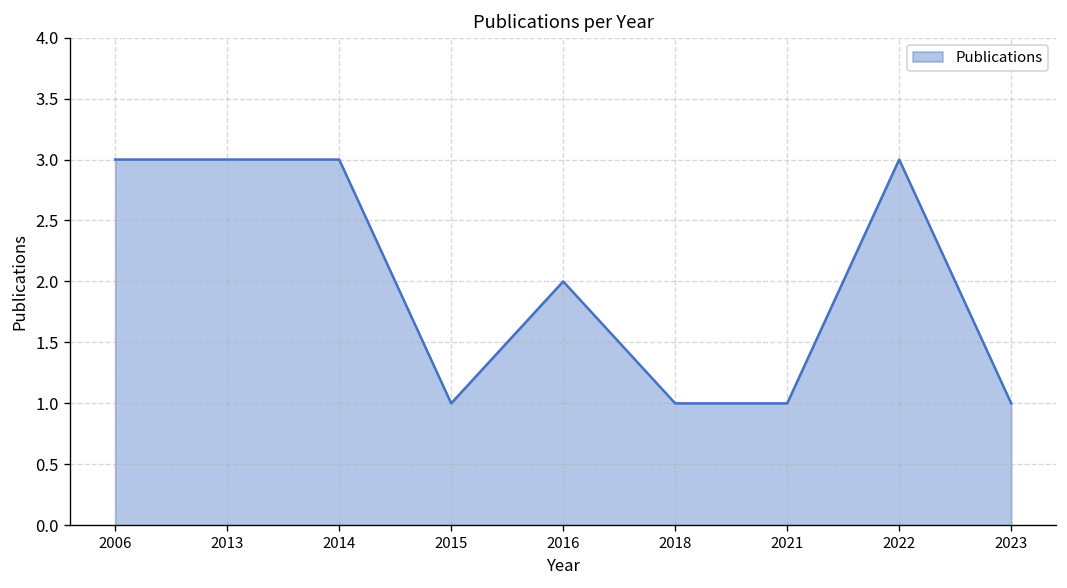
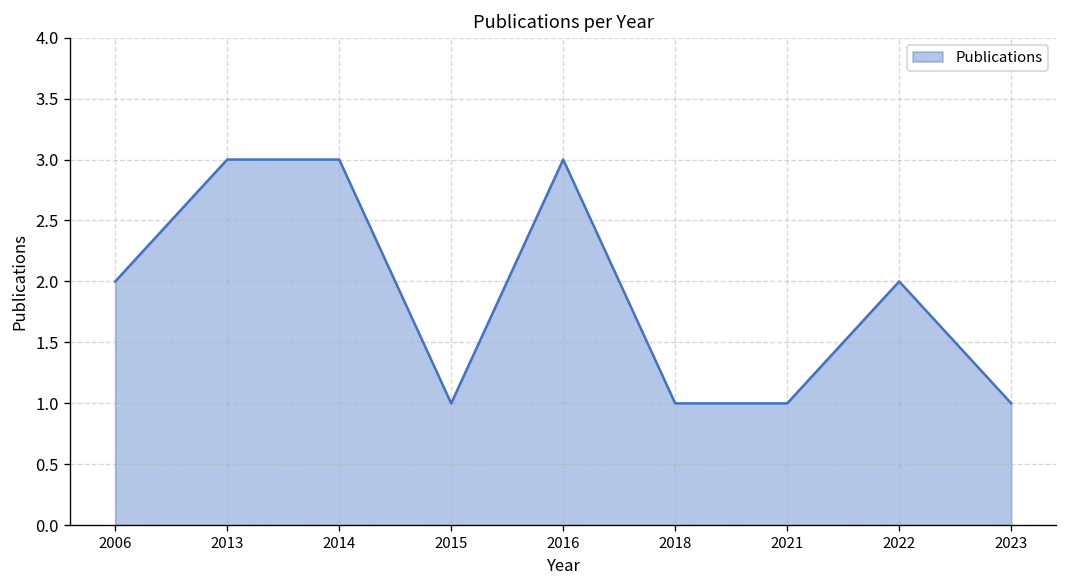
2006: 3 -> 2
2016: 2 -> 3
2022: 3 -> 2
